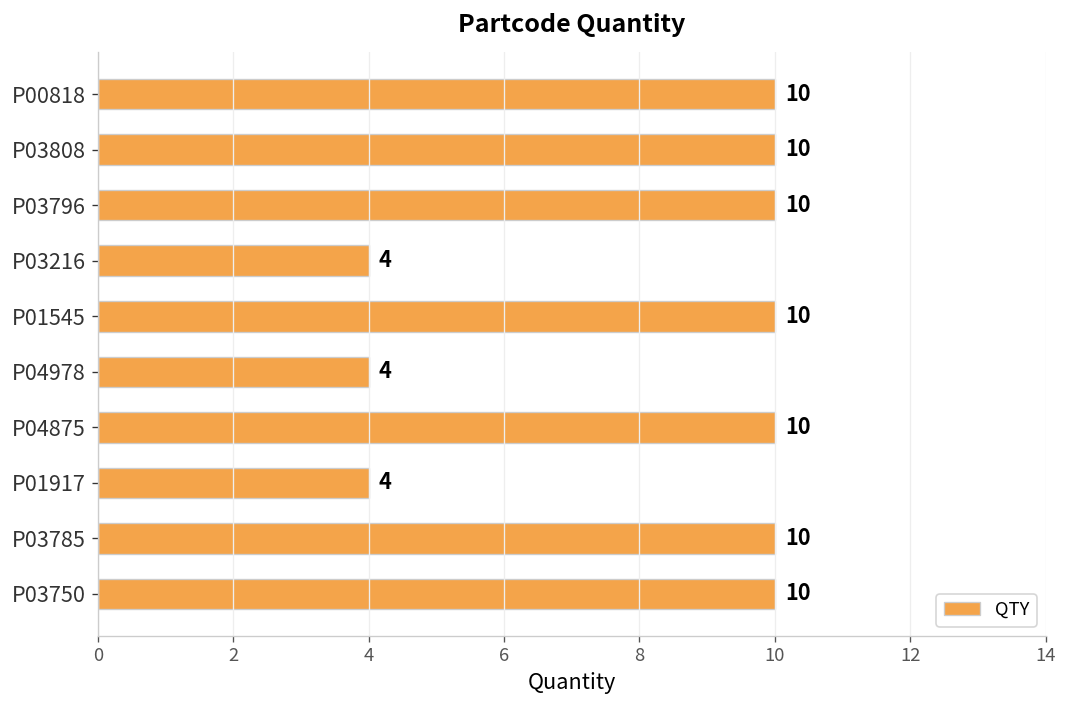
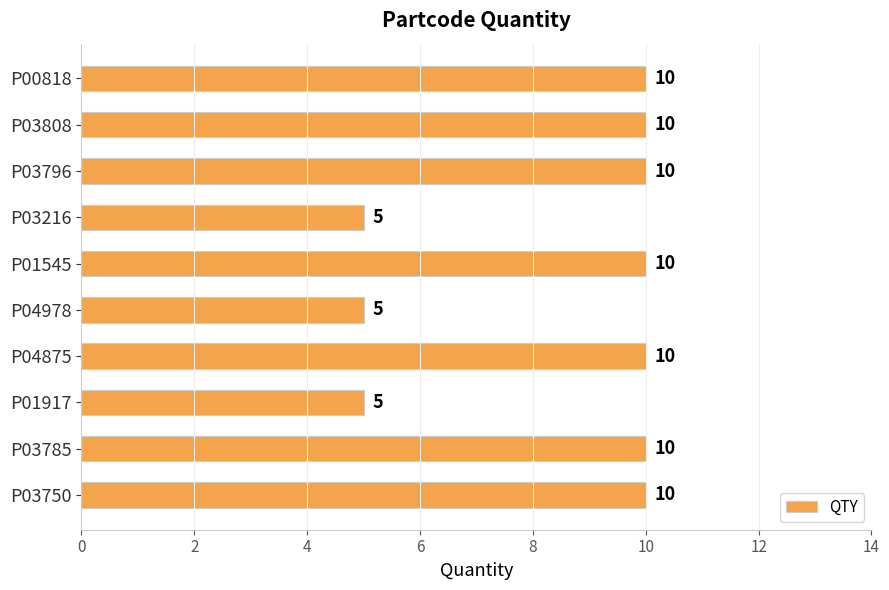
P03216: 4 -> 5
P04978: 4 -> 5
P01917: 4 -> 5
